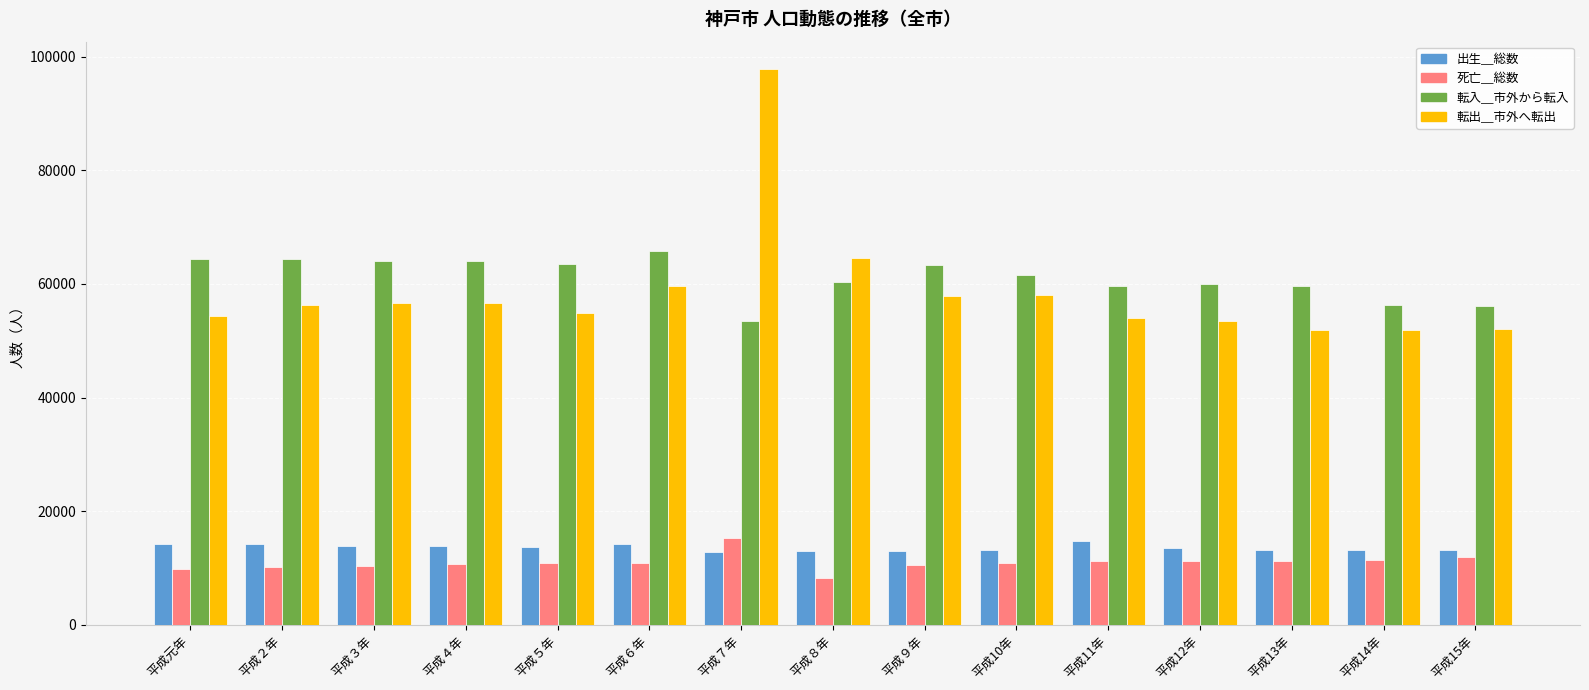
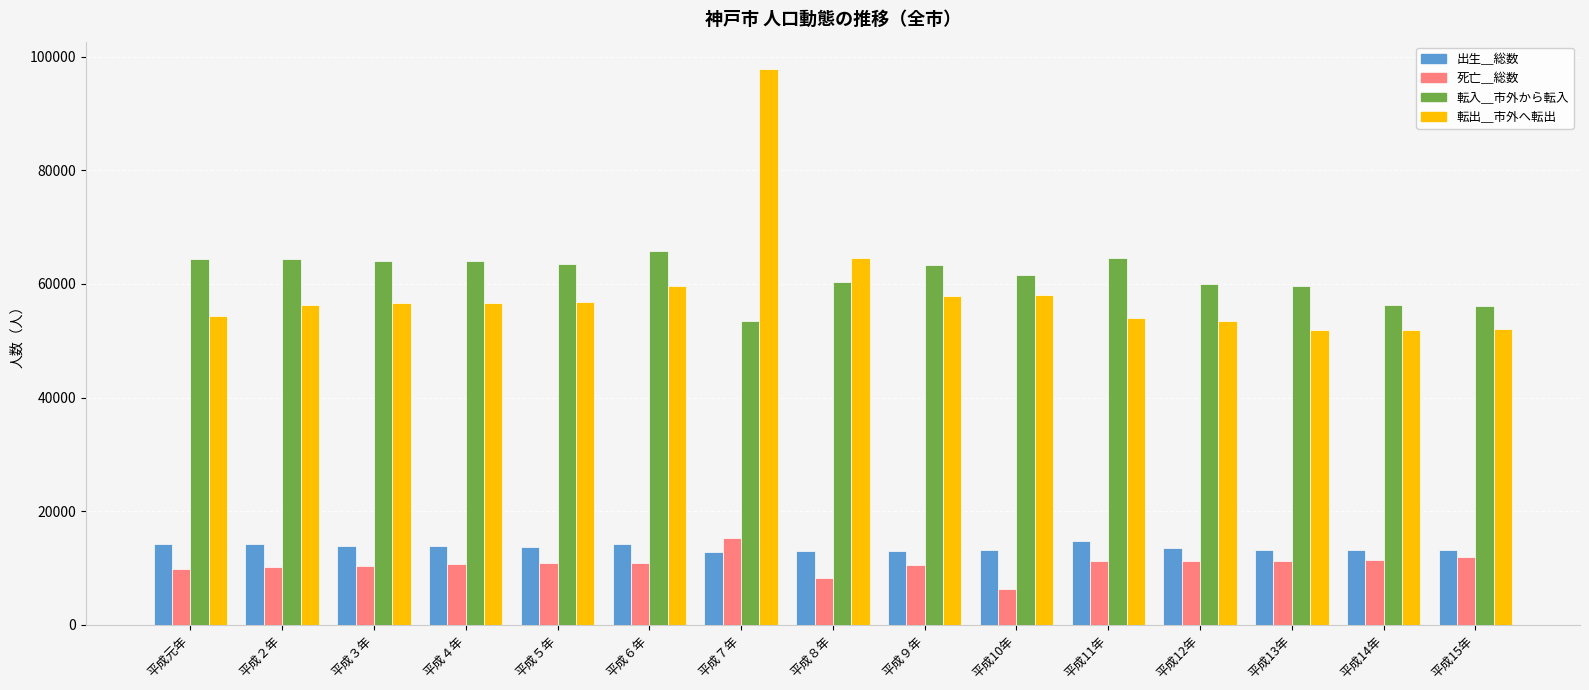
転出＿市外へ転出, 平成５年: 55000 -> 57000
死亡＿総数, 平成10年: 11000 -> 6000
転入＿市外から転入, 平成11年: 60000 -> 65000
